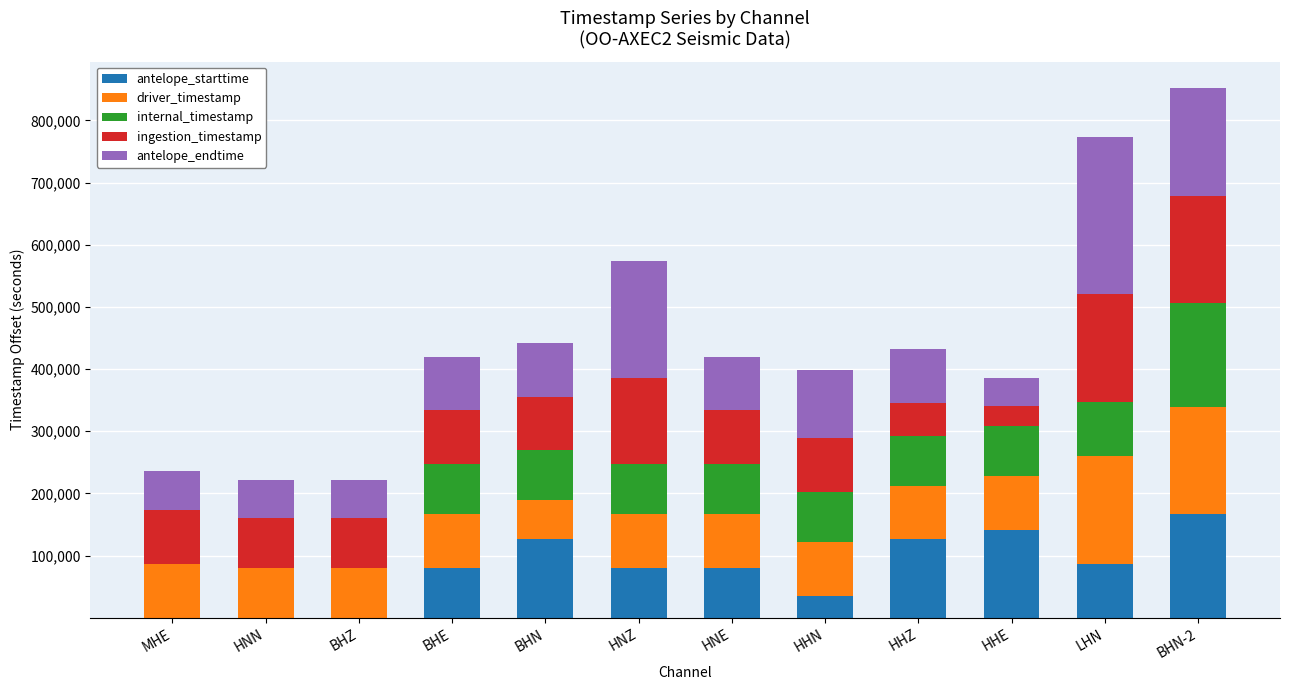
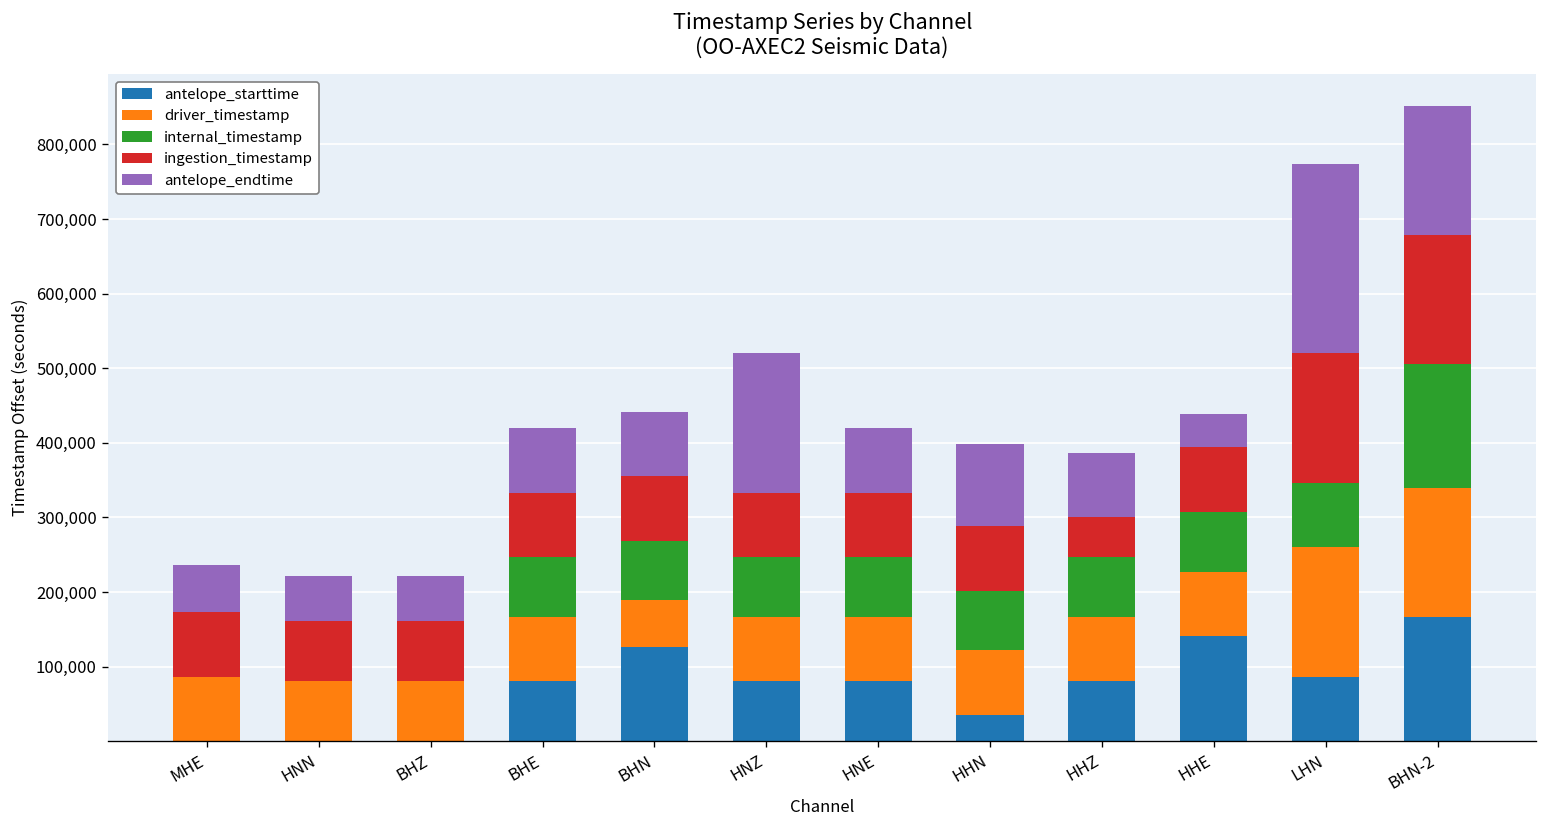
ingestion_timestamp, HNZ: 140,000 -> 90,000
antelope_starttime, HHZ: 130,000 -> 80,000
ingestion_timestamp, HHE: 30,000 -> 90,000
